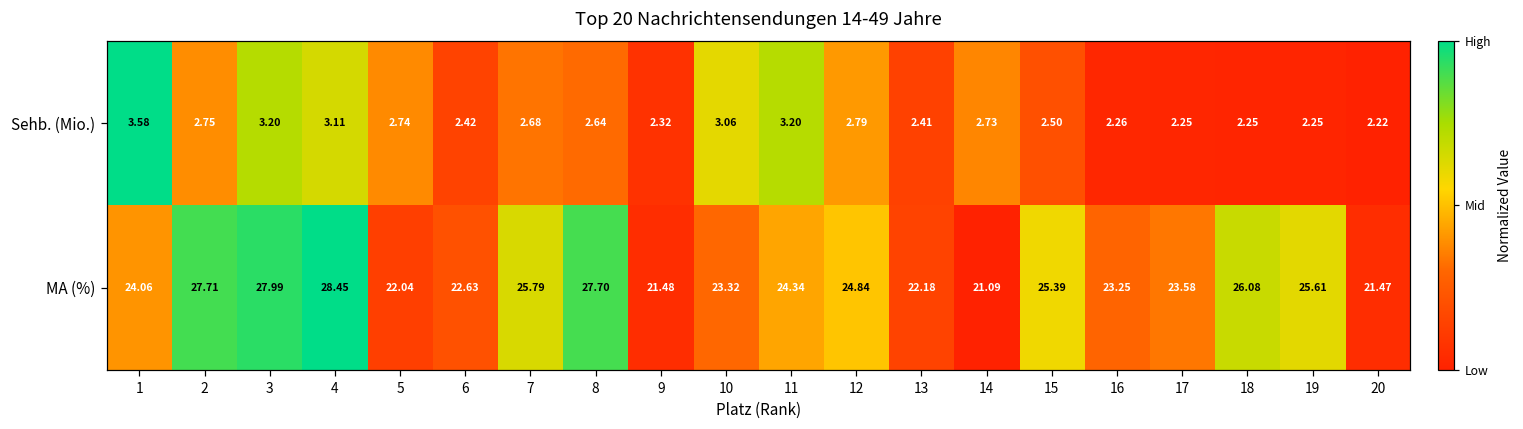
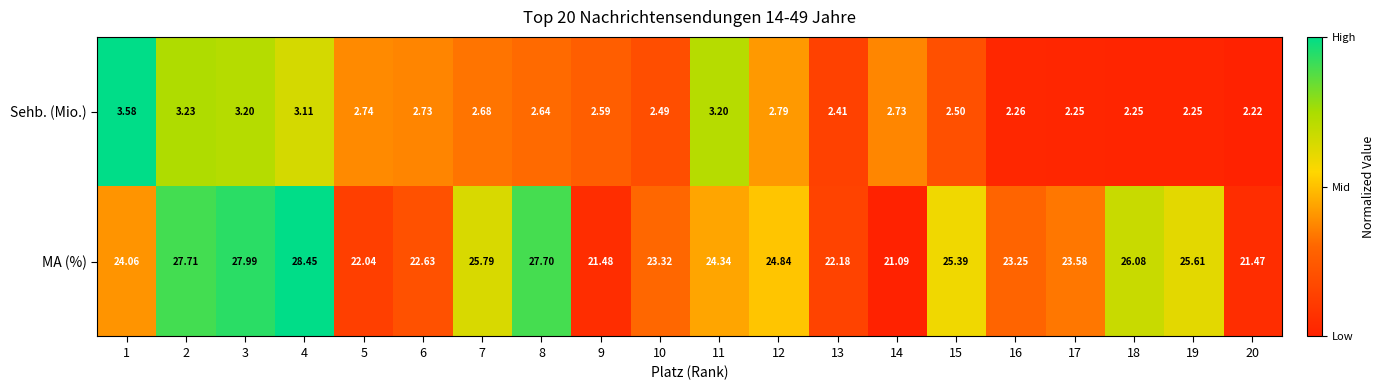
Sehb. (Mio.), 2: 2.75 -> 3.23
Sehb. (Mio.), 6: 2.42 -> 2.73
Sehb. (Mio.), 9: 2.32 -> 2.59
Sehb. (Mio.), 10: 3.06 -> 2.49
